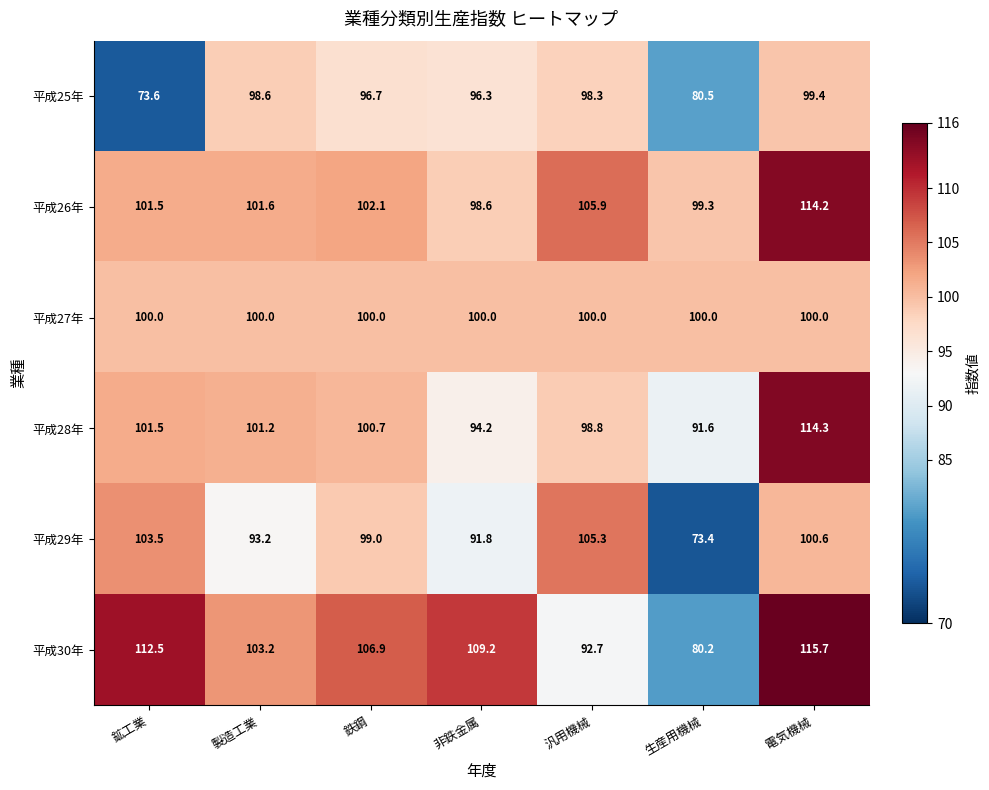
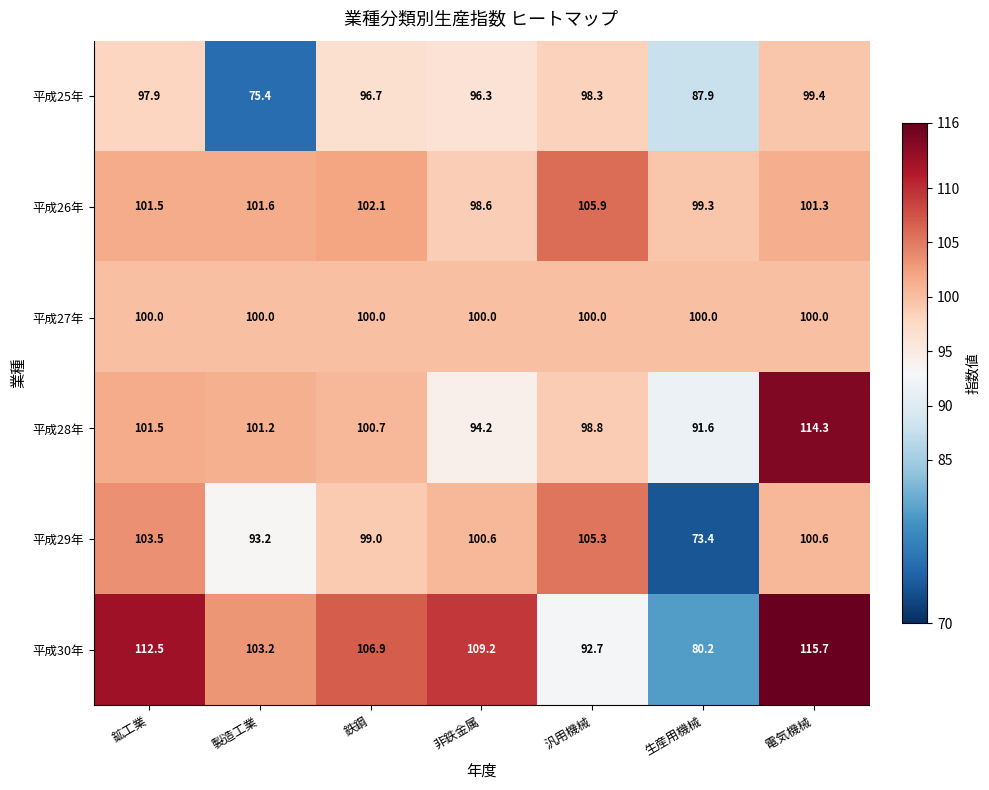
平成25年, 鉱工業: 73.6 -> 97.9
平成25年, 製造工業: 98.6 -> 75.4
平成25年, 生産用機械: 80.5 -> 87.9
平成26年, 電気機械: 114.2 -> 101.3
平成29年, 非鉄金属: 91.8 -> 100.6
